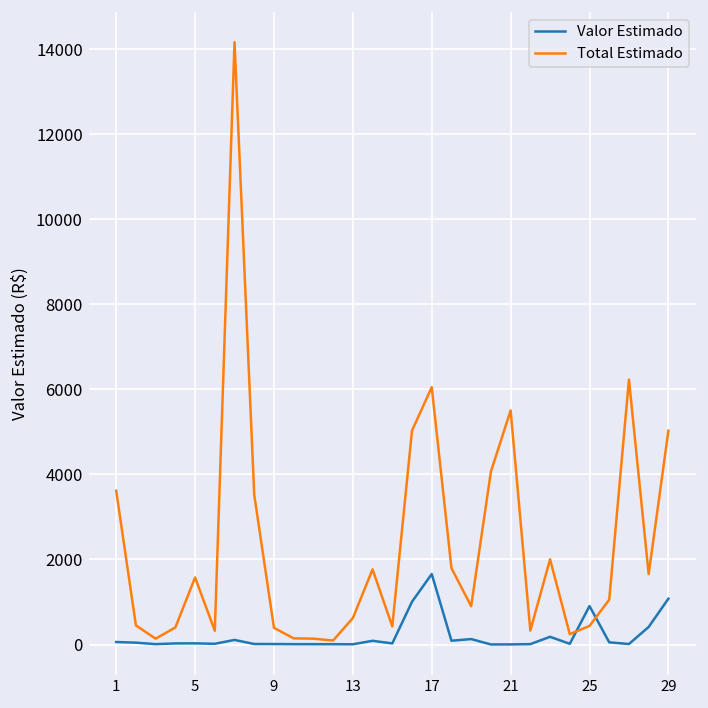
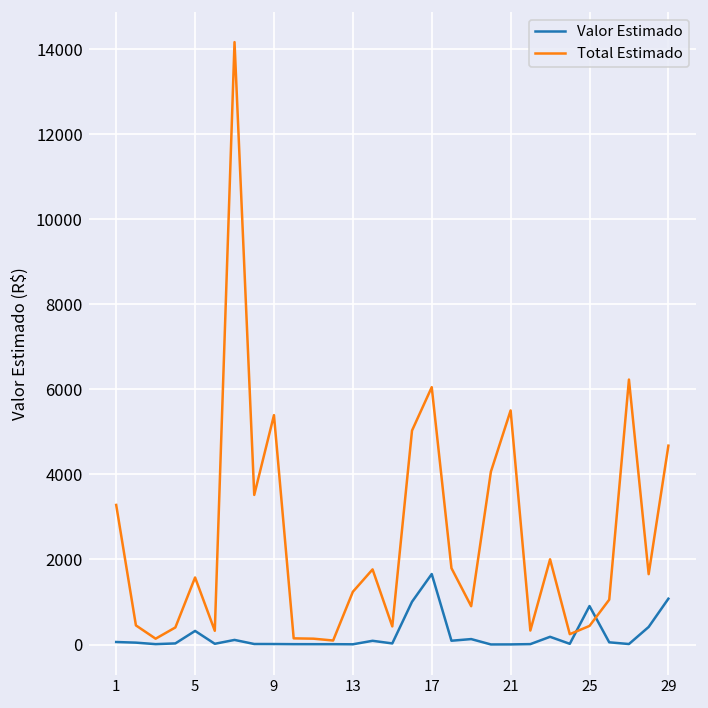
Total Estimado, 1: 3600 -> 3300
Valor Estimado, 5: 0 -> 300
Total Estimado, 9: 400 -> 5400
Total Estimado, 13: 600 -> 1200
Total Estimado, 29: 5000 -> 4700
